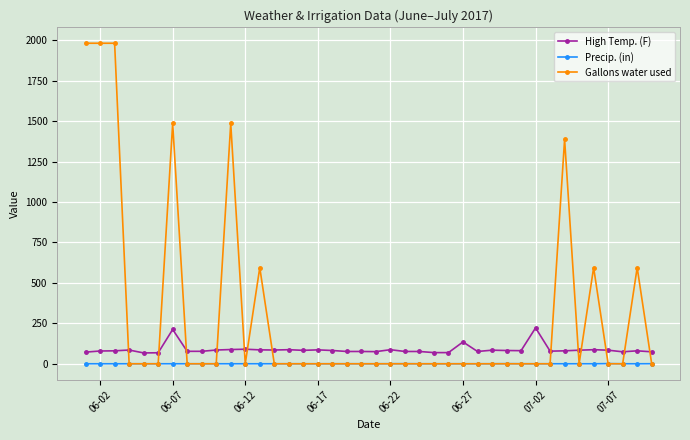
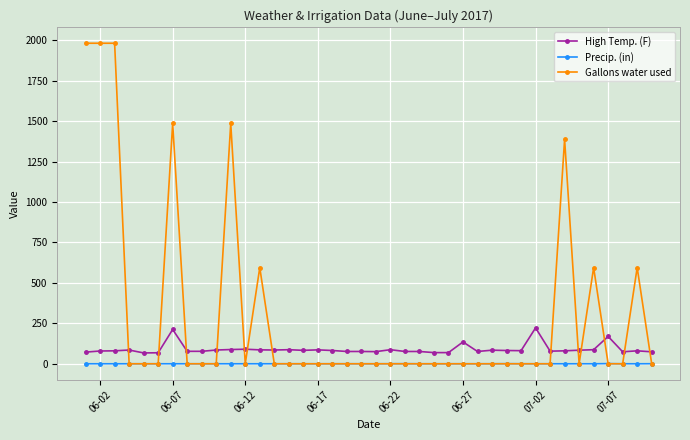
High Temp. (F), 07-07: 80 -> 170
